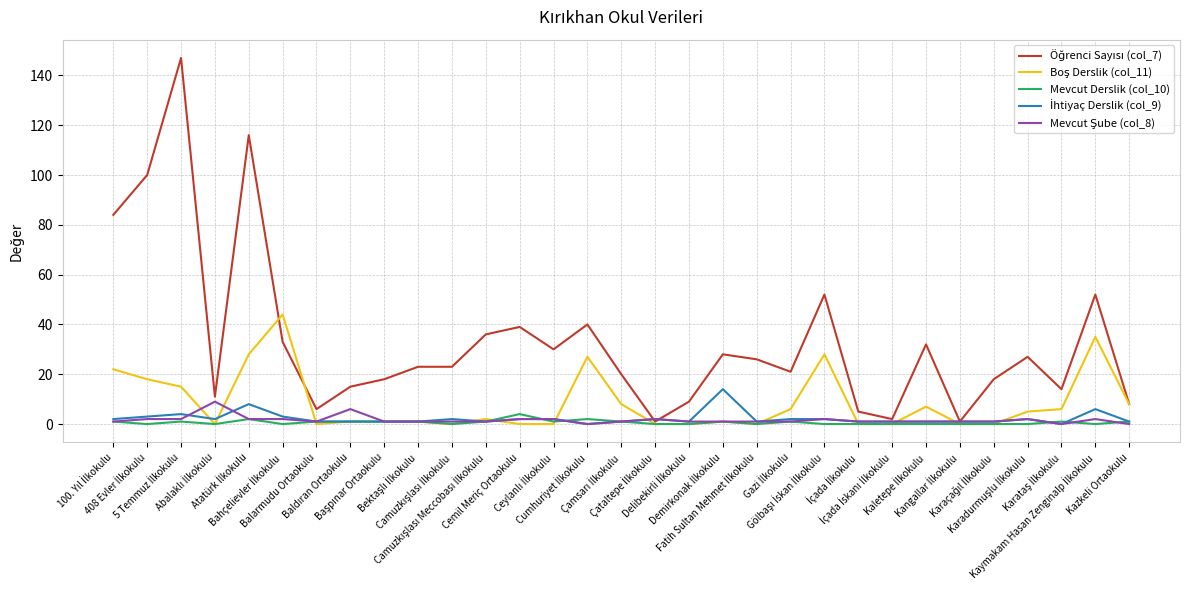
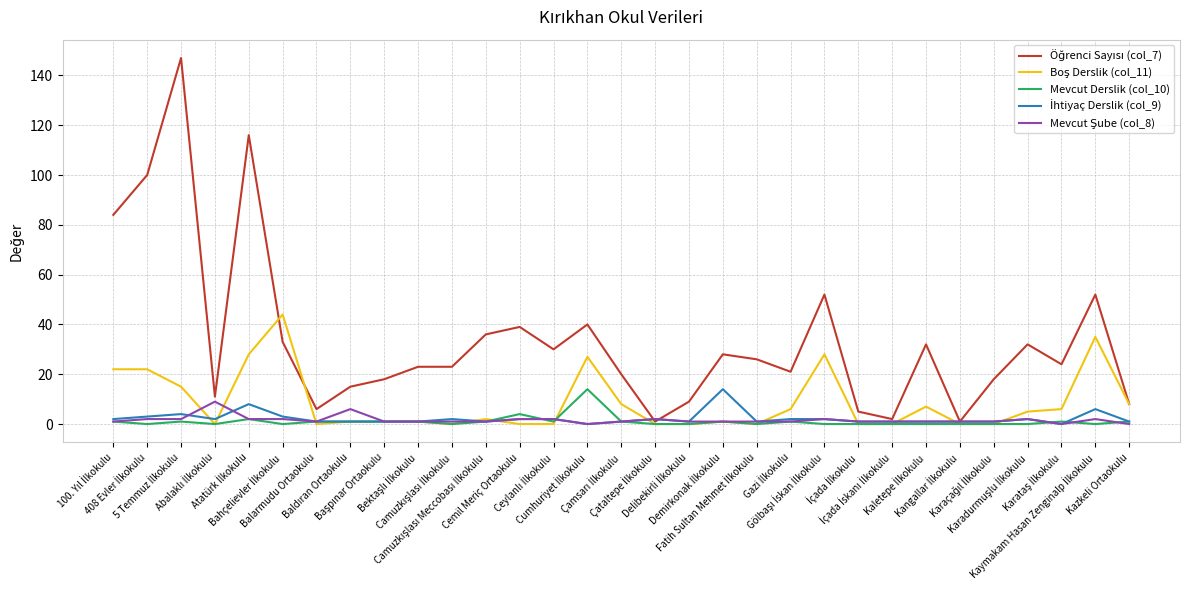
Boş Derslik (col_11), 408 Evler İlkokulu: 18 -> 22
Mevcut Derslik (col_10), Cumhuriyet İlkokulu: 2 -> 14
Öğrenci Sayısı (col_7), Karadurmuşlu İlkokulu: 27 -> 32
Öğrenci Sayısı (col_7), Karataş İlkokulu: 14 -> 24
